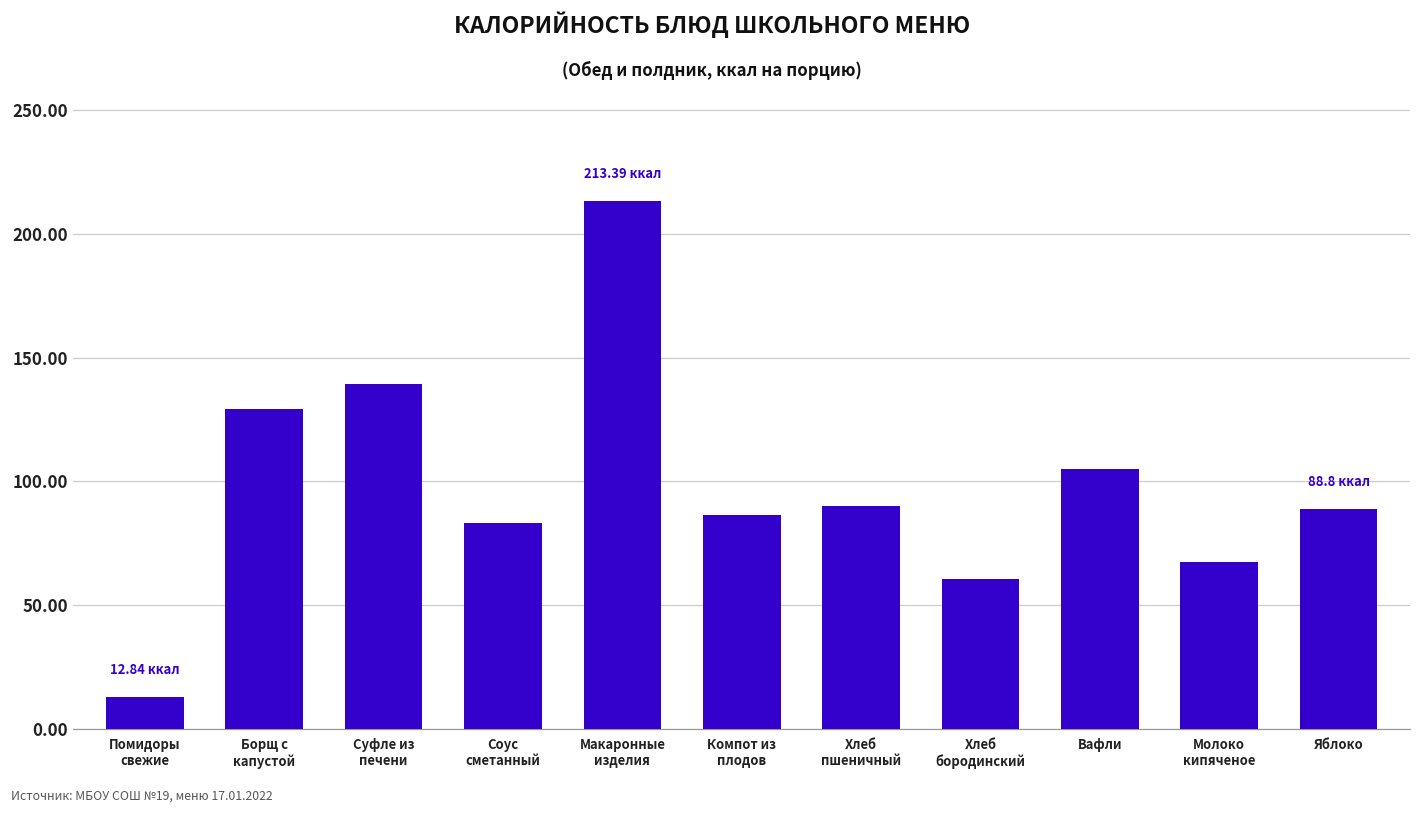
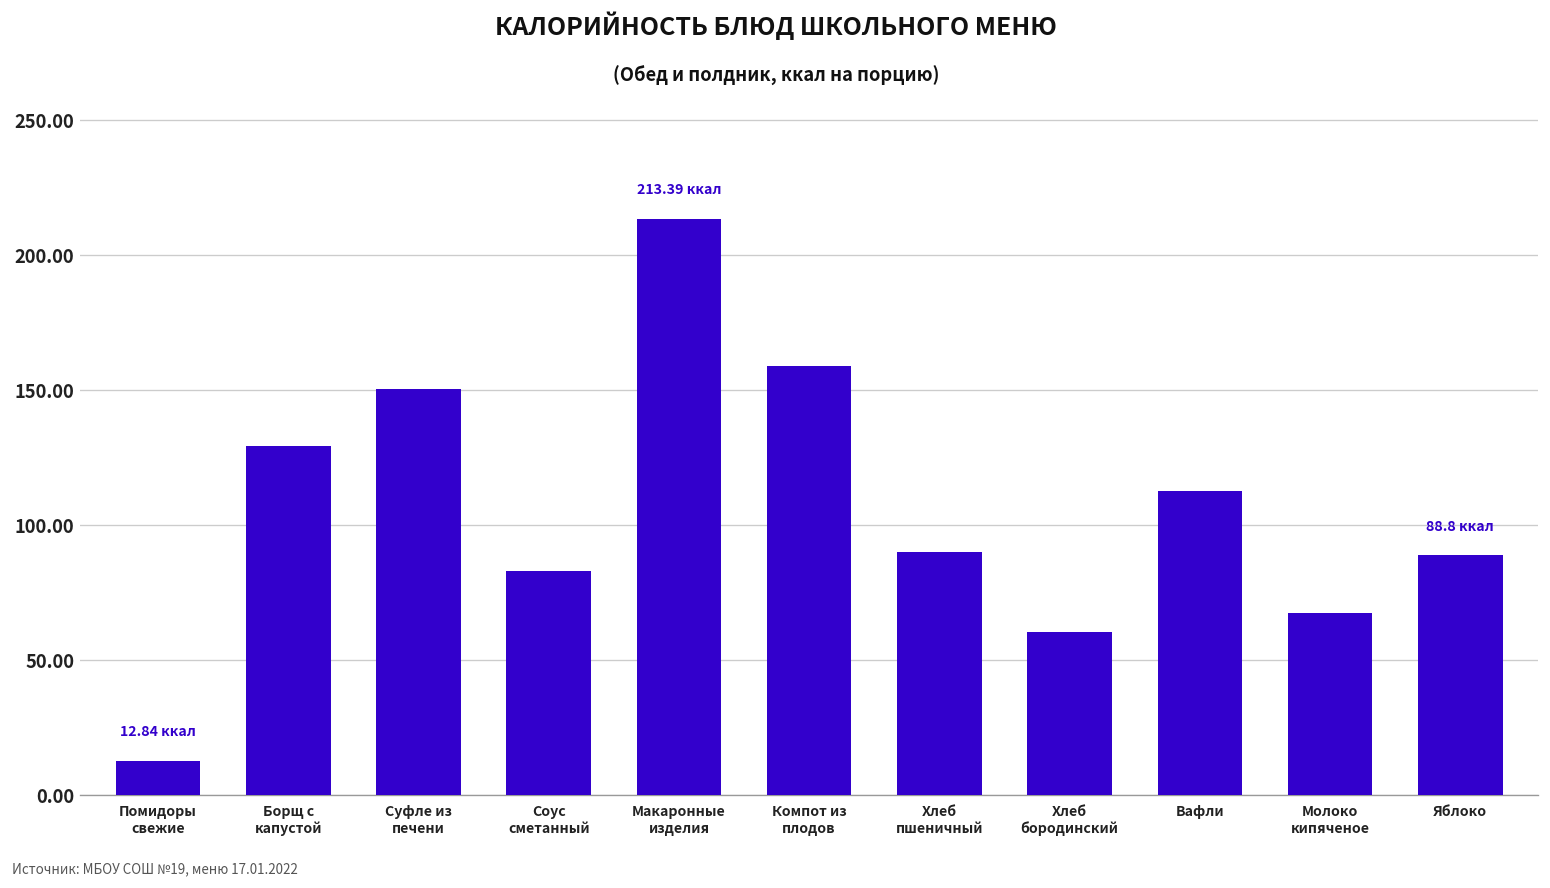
Суфле из печени: 139 -> 150
Компот из плодов: 86 -> 159
Вафли: 105 -> 113
